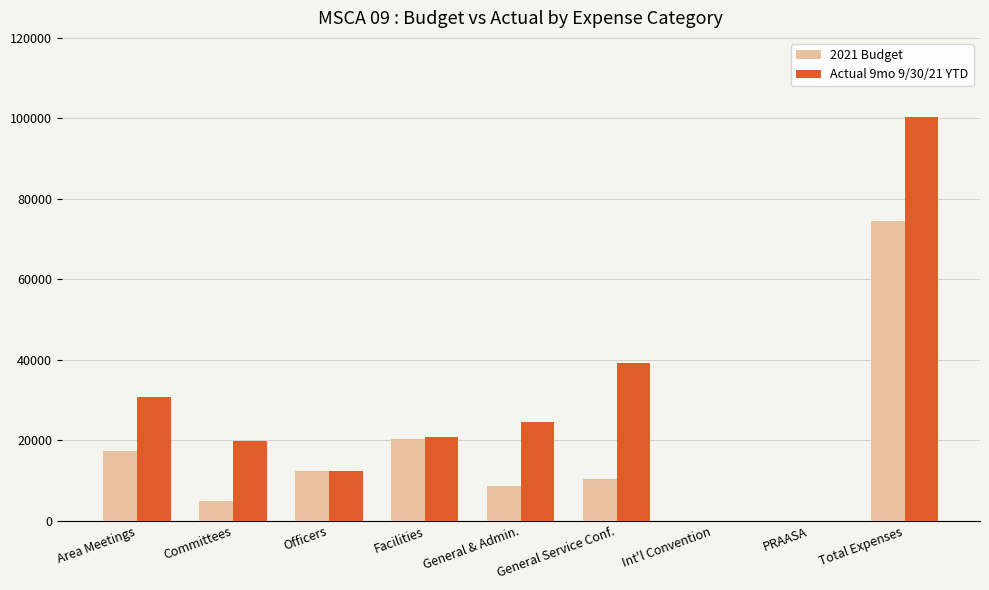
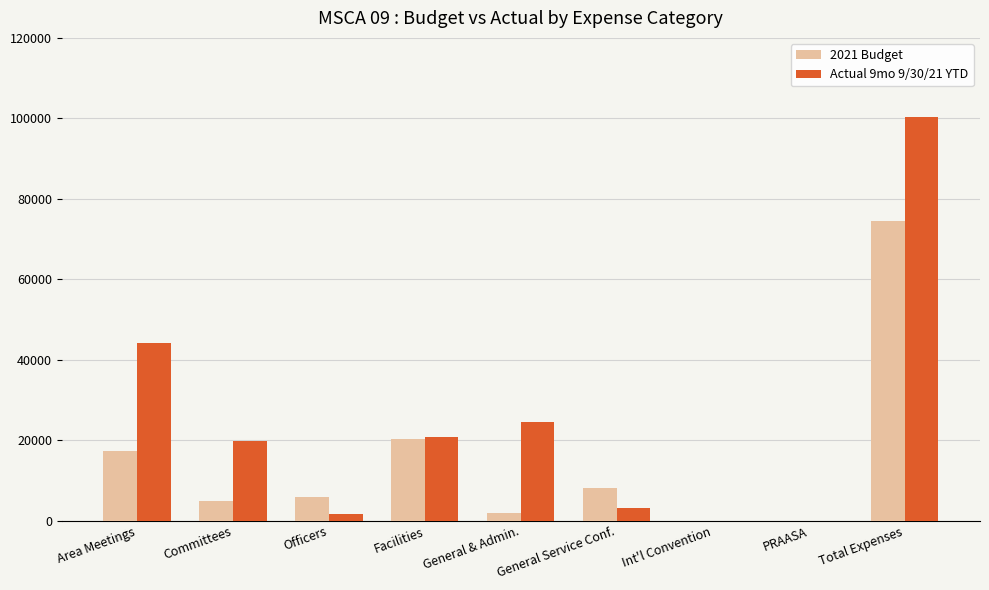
Actual 9mo 9/30/21 YTD, Area Meetings: 31000 -> 44000
2021 Budget, Officers: 12000 -> 6000
Actual 9mo 9/30/21 YTD, Officers: 12000 -> 2000
2021 Budget, General & Admin.: 9000 -> 2000
2021 Budget, General Service Conf.: 10000 -> 8000
Actual 9mo 9/30/21 YTD, General Service Conf.: 39000 -> 3000
